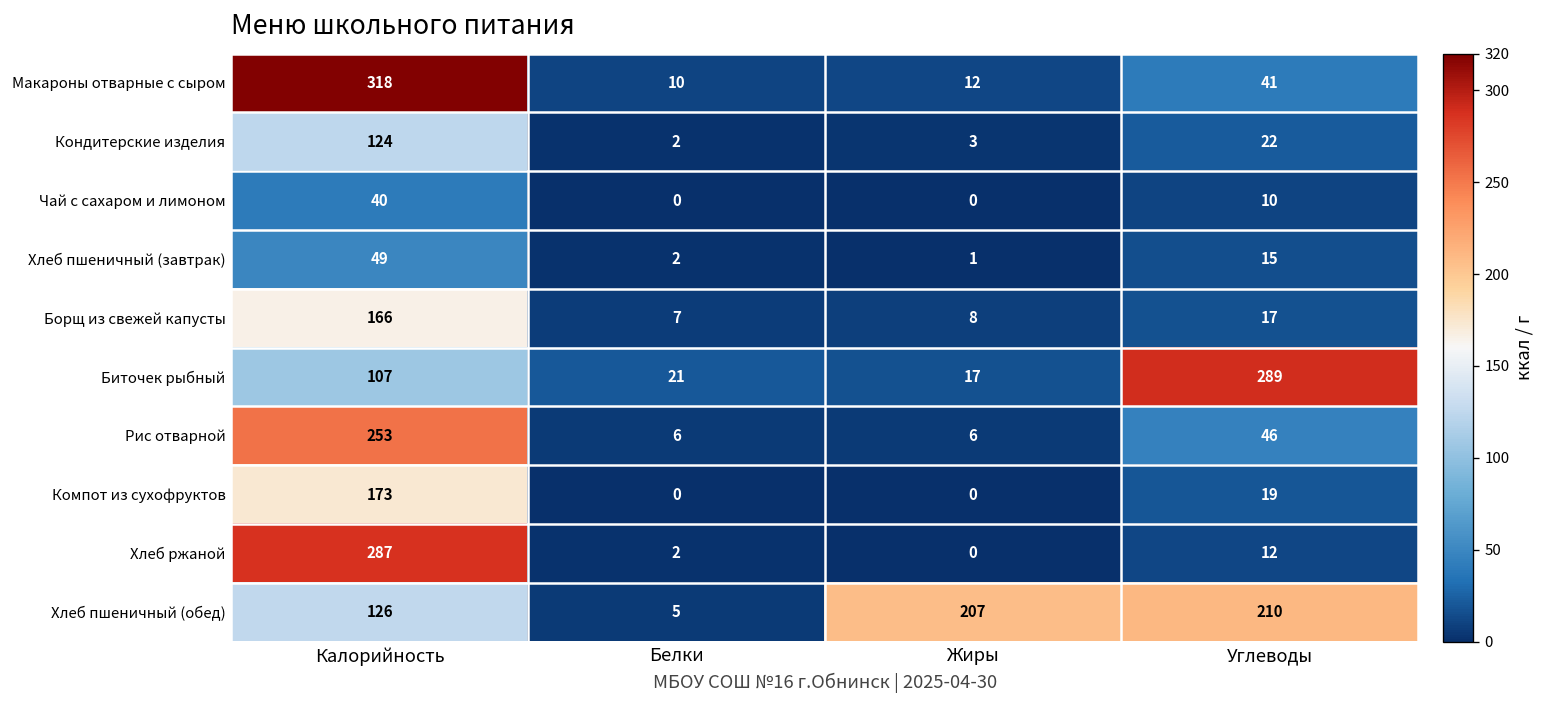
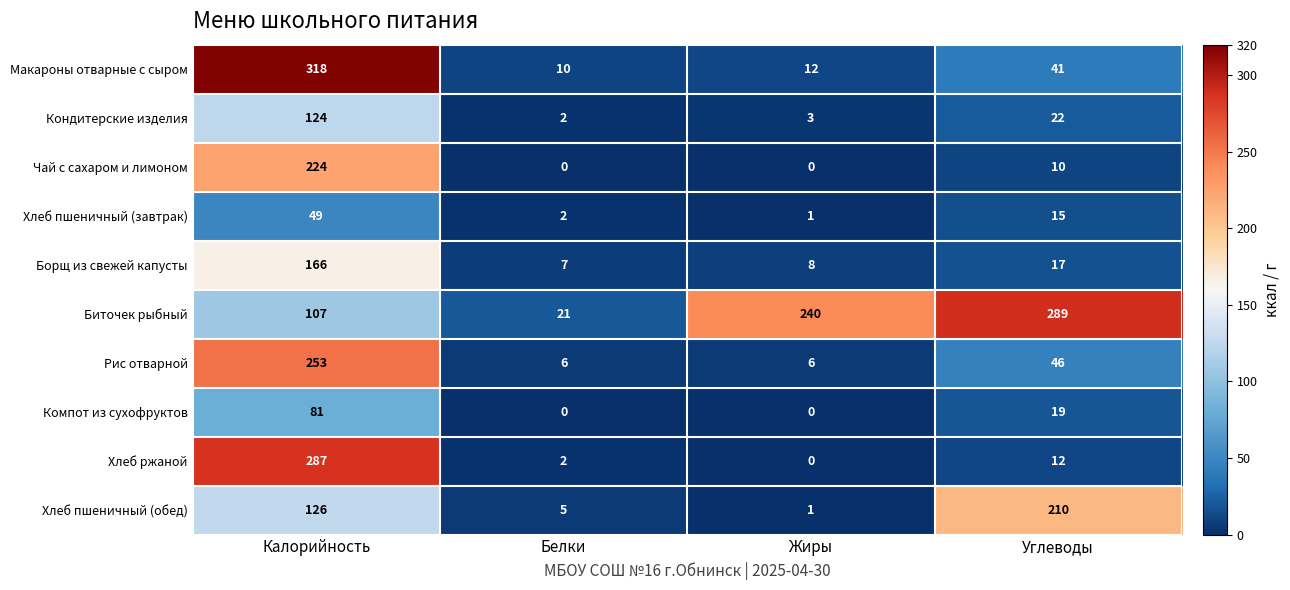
Чай с сахаром и лимоном, Калорийность: 40 -> 224
Биточек рыбный, Жиры: 17 -> 240
Компот из сухофруктов, Калорийность: 173 -> 81
Хлеб пшеничный (обед), Жиры: 207 -> 1
